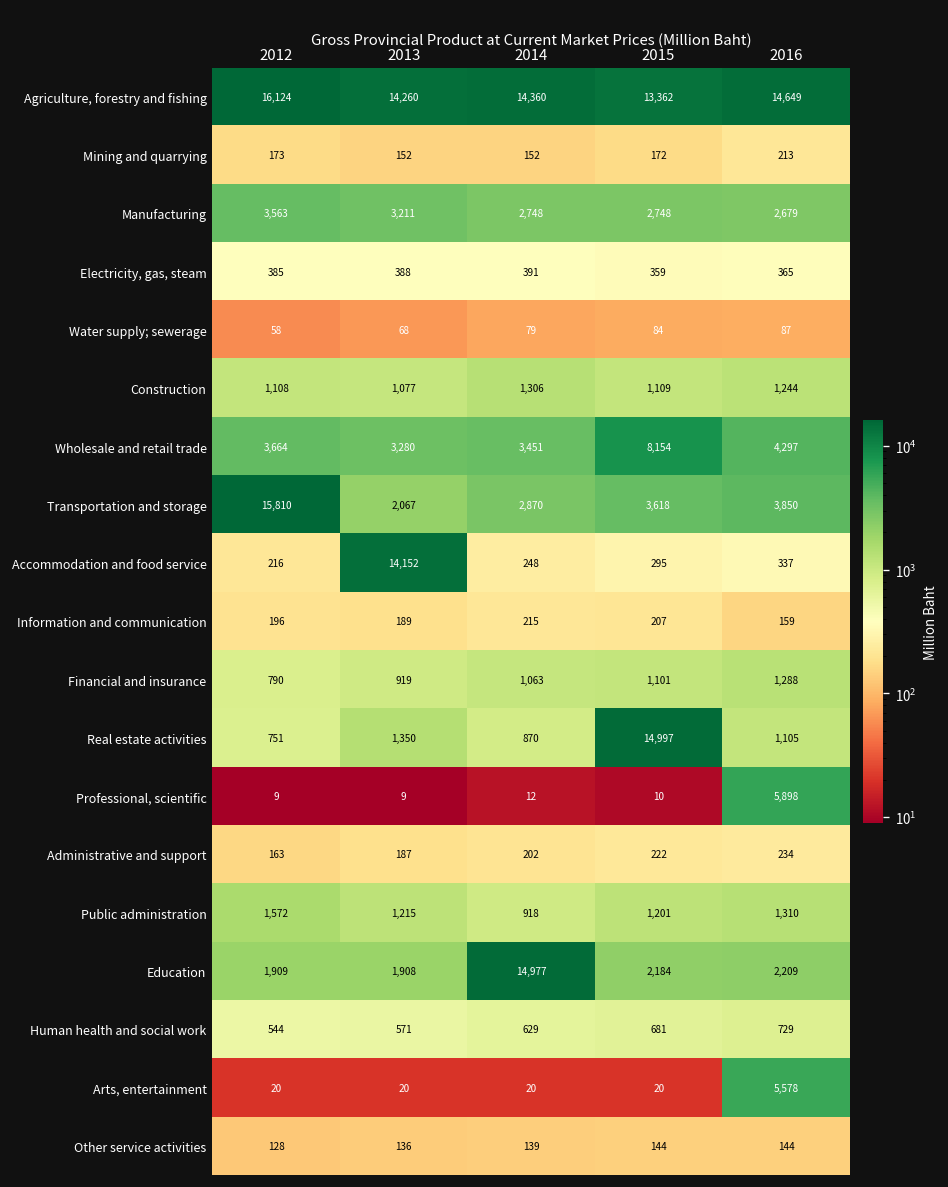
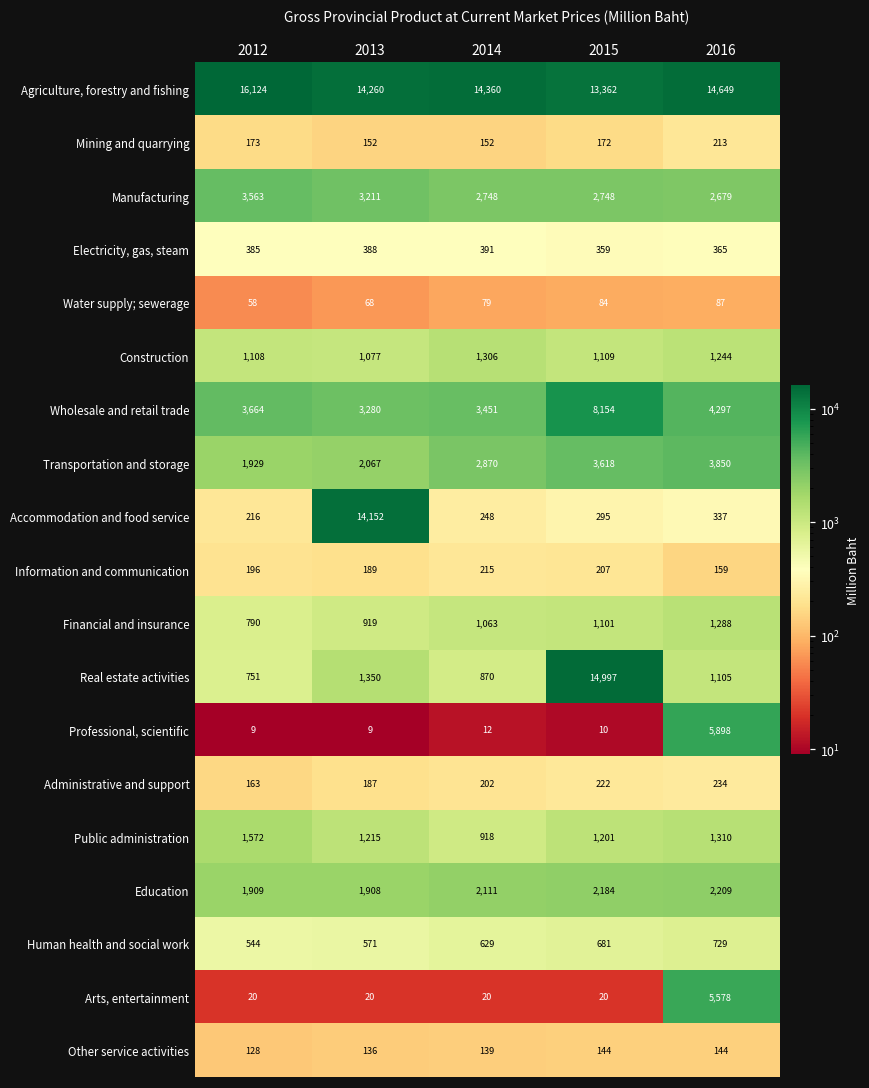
Transportation and storage, 2012: 15,810 -> 1,929
Education, 2014: 14,977 -> 2,111
